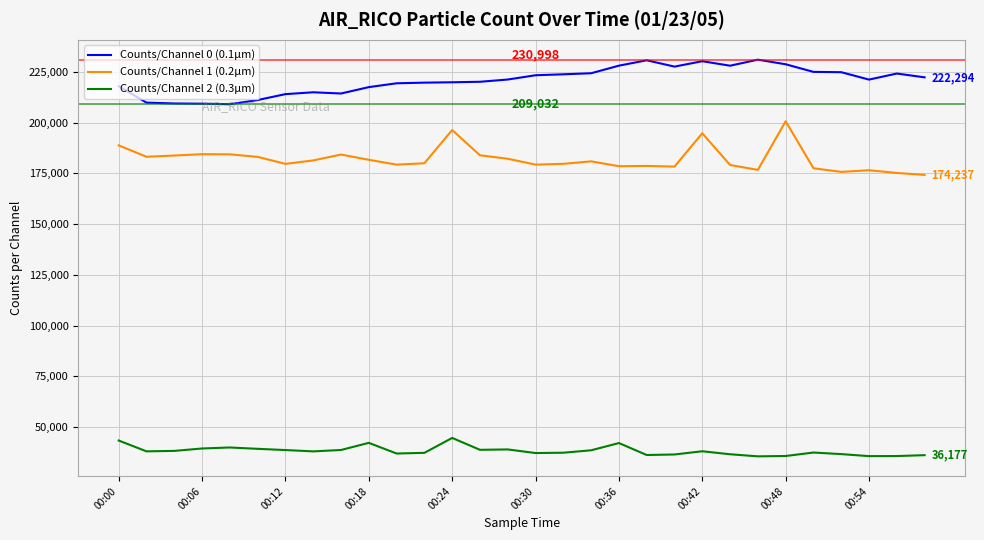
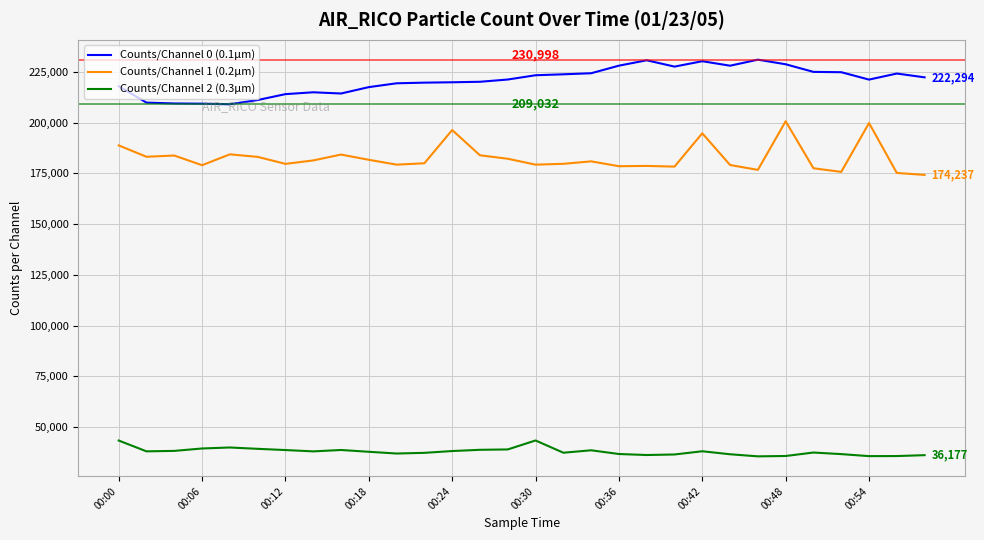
Counts/Channel 1 (0.2µm), 00:06: 184,000 -> 179,000
Counts/Channel 2 (0.3µm), 00:18: 42,000 -> 38,000
Counts/Channel 2 (0.3µm), 00:24: 45,000 -> 38,000
Counts/Channel 2 (0.3µm), 00:30: 37,000 -> 43,000
Counts/Channel 2 (0.3µm), 00:36: 42,000 -> 37,000
Counts/Channel 1 (0.2µm), 00:54: 177,000 -> 200,000
